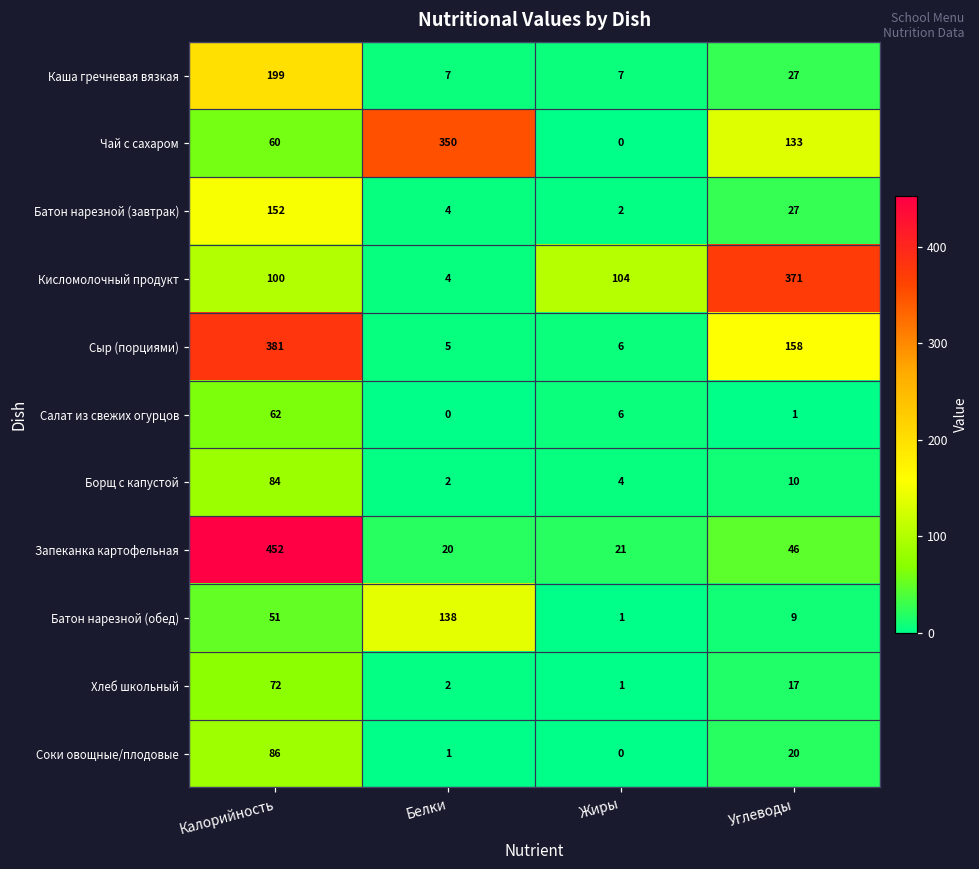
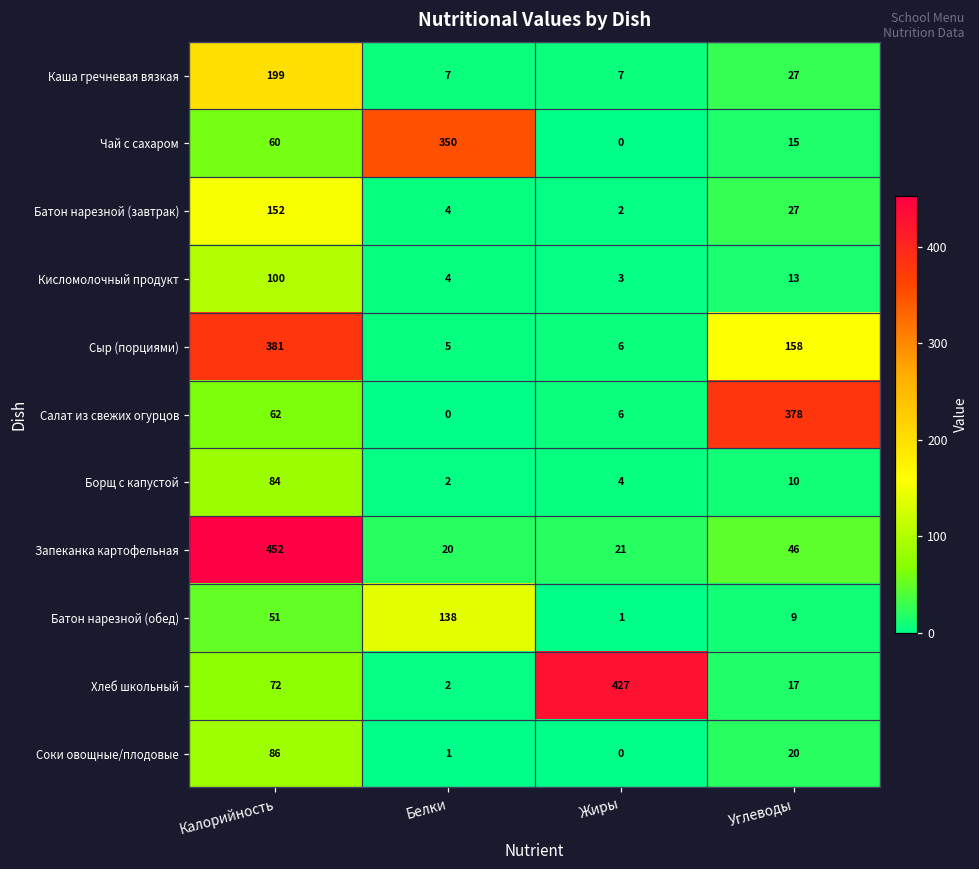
Чай с сахаром, Углеводы: 133 -> 15
Кисломолочный продукт, Жиры: 104 -> 3
Кисломолочный продукт, Углеводы: 371 -> 13
Салат из свежих огурцов, Углеводы: 1 -> 378
Хлеб школьный, Жиры: 1 -> 427
